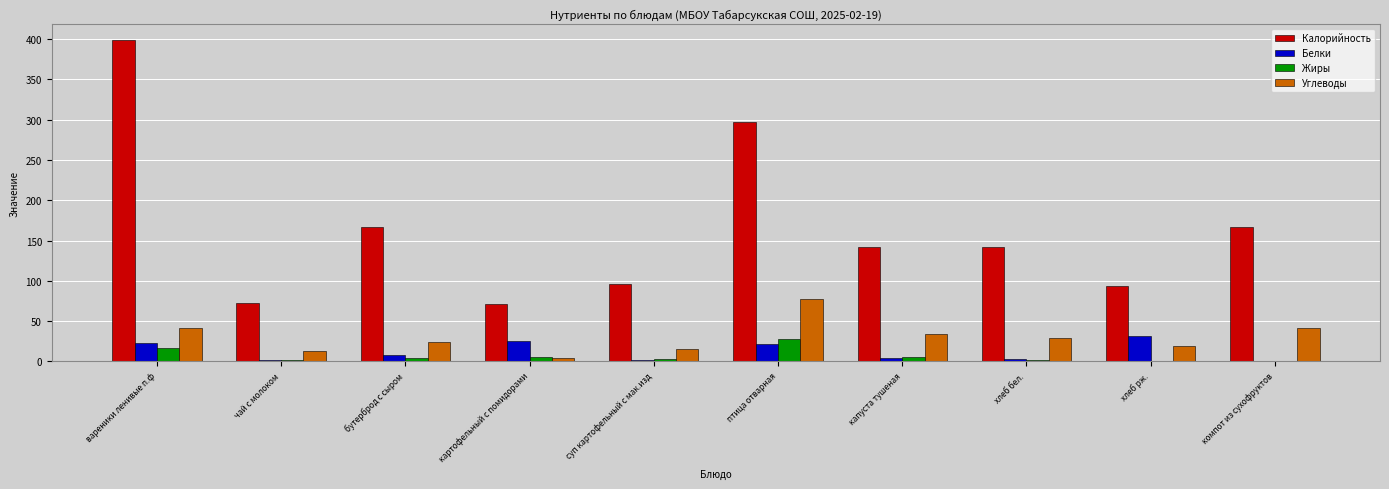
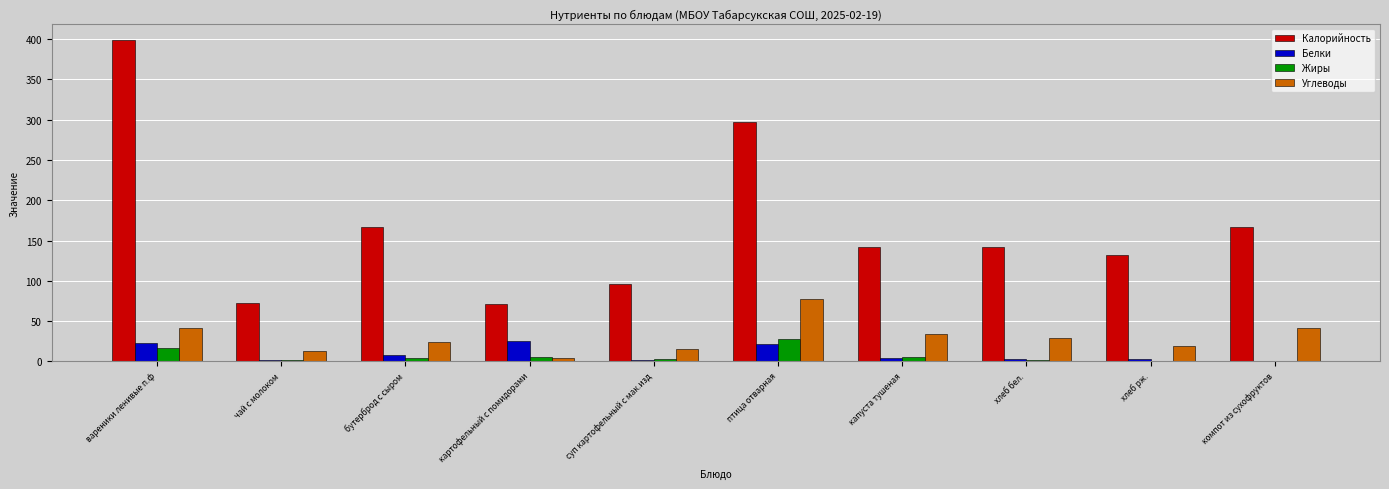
Калорийность, хлеб рж.: 90 -> 130
Белки, хлеб рж.: 30 -> 0
